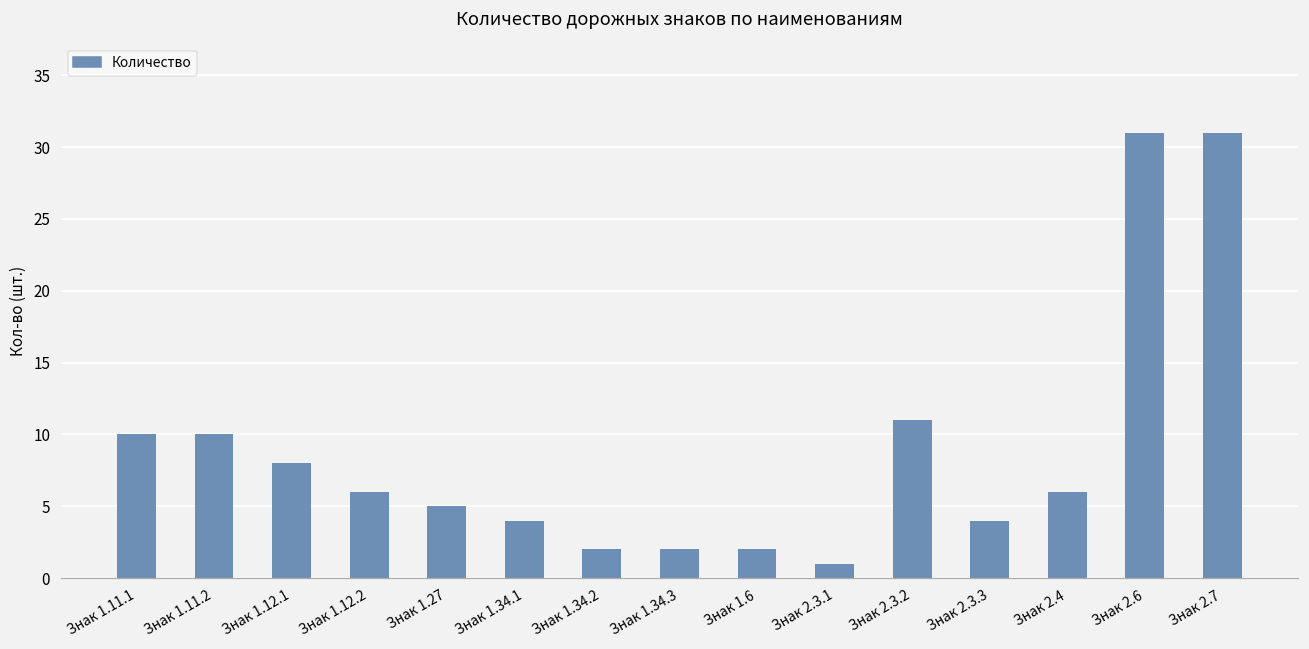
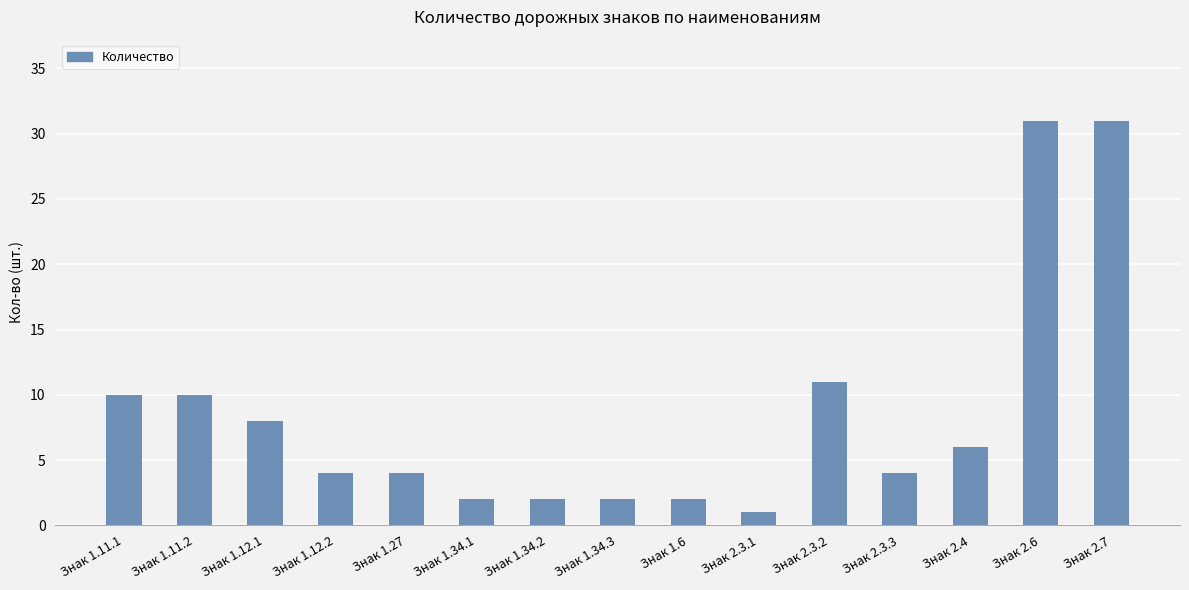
Знак 1.12.2: 6 -> 4
Знак 1.27: 5 -> 4
Знак 1.34.1: 4 -> 2
